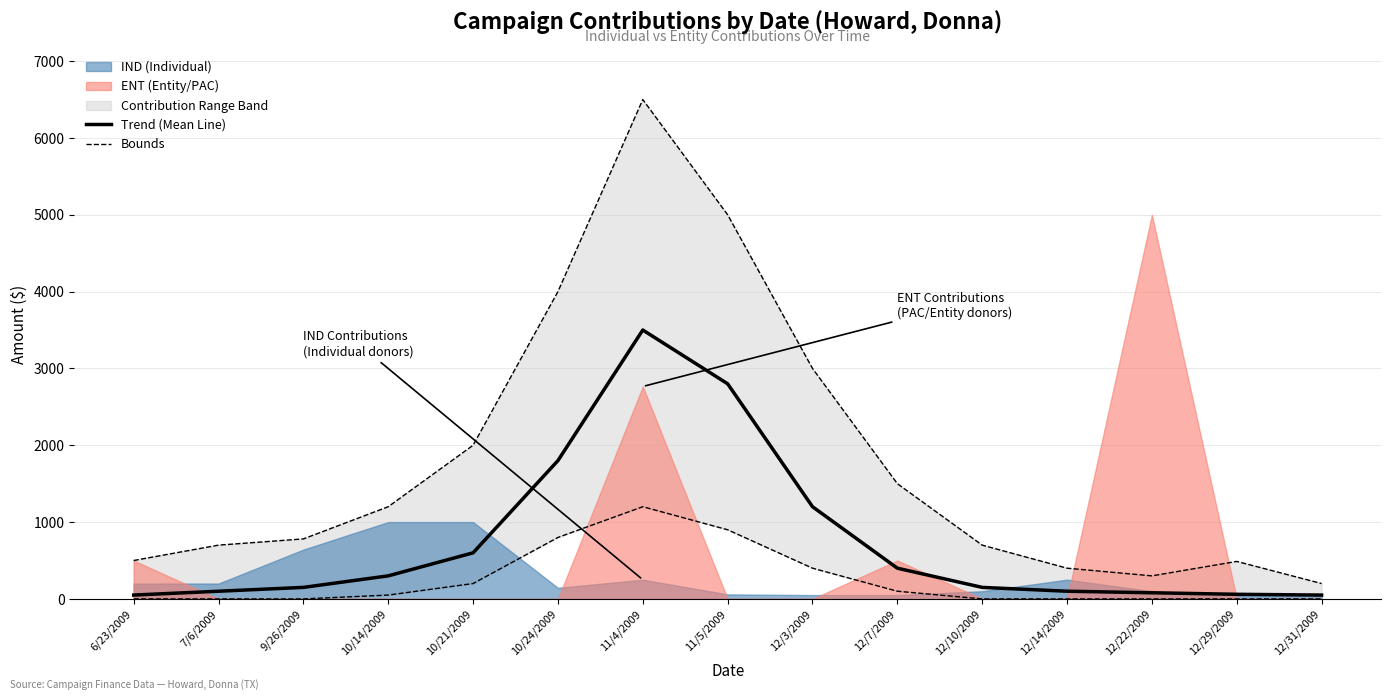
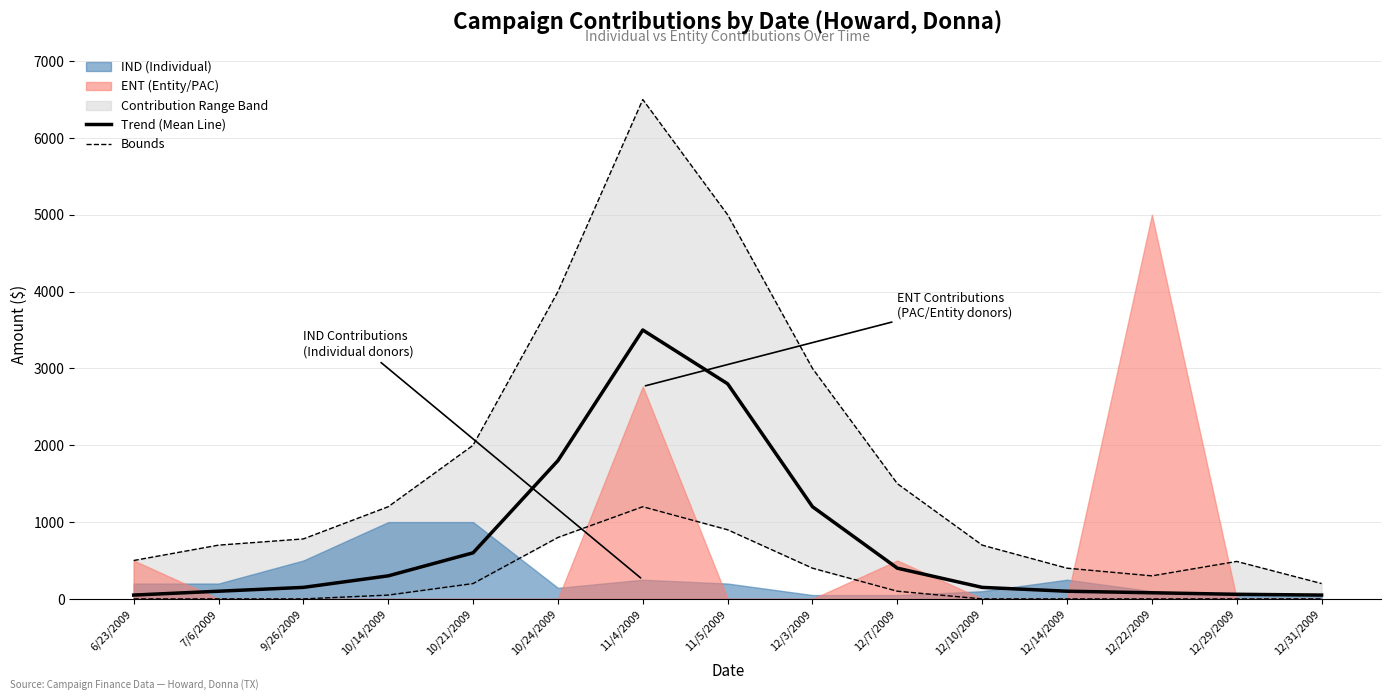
IND (Individual), 9/26/2009: 600 -> 500
IND (Individual), 11/5/2009: 100 -> 200
